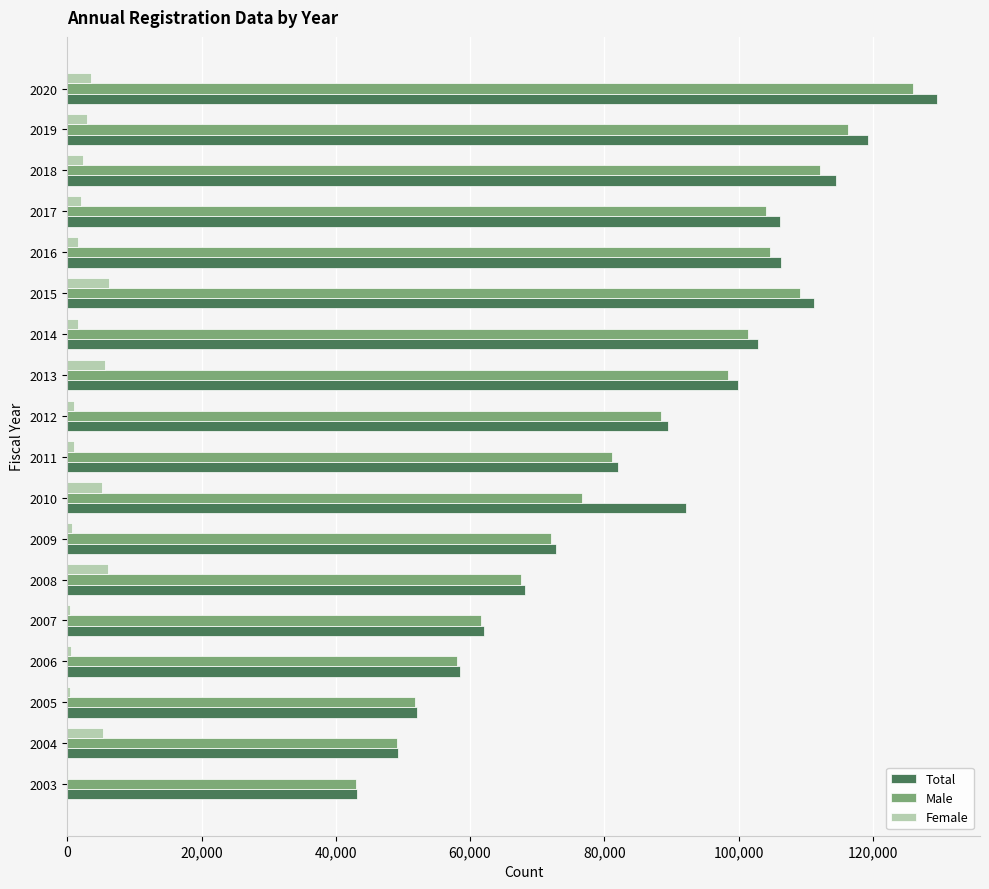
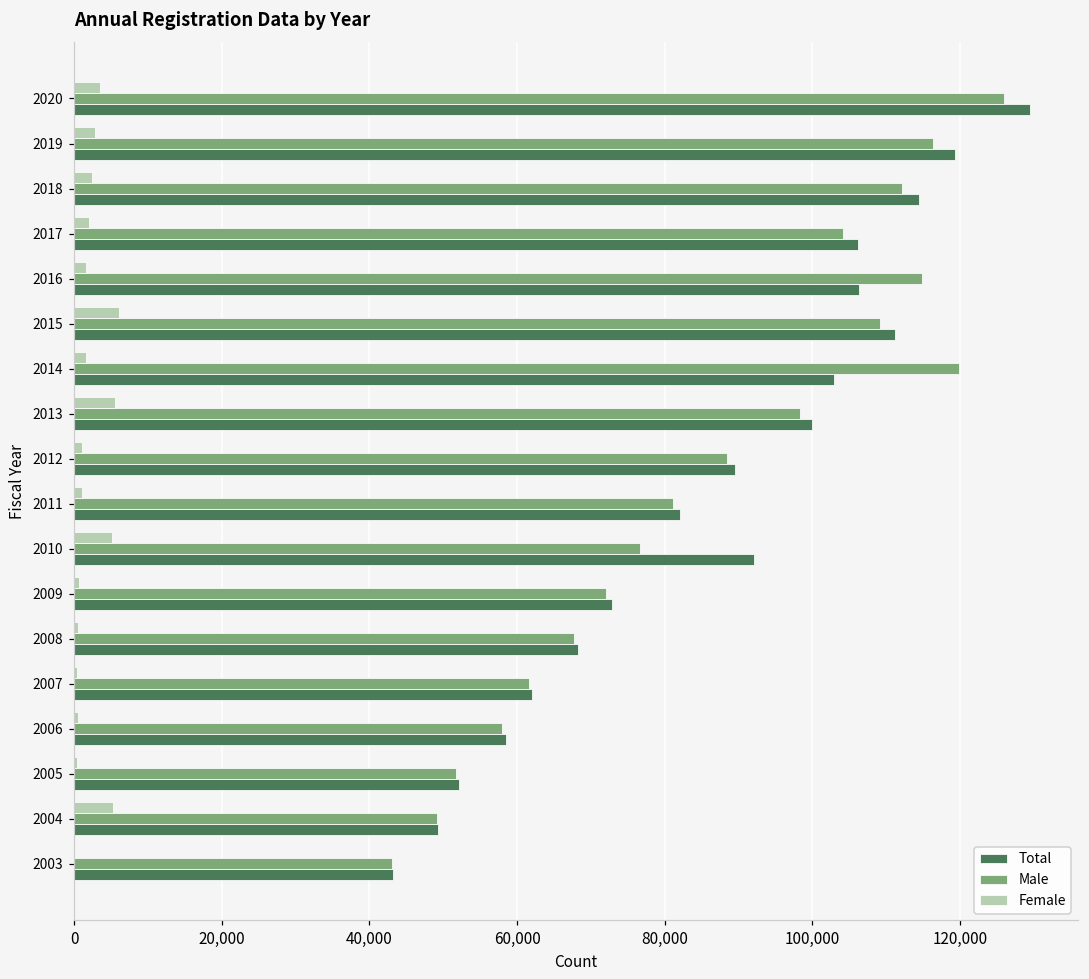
Male, 2016: 105,000 -> 115,000
Male, 2014: 101,000 -> 120,000
Female, 2008: 6,000 -> 1,000
